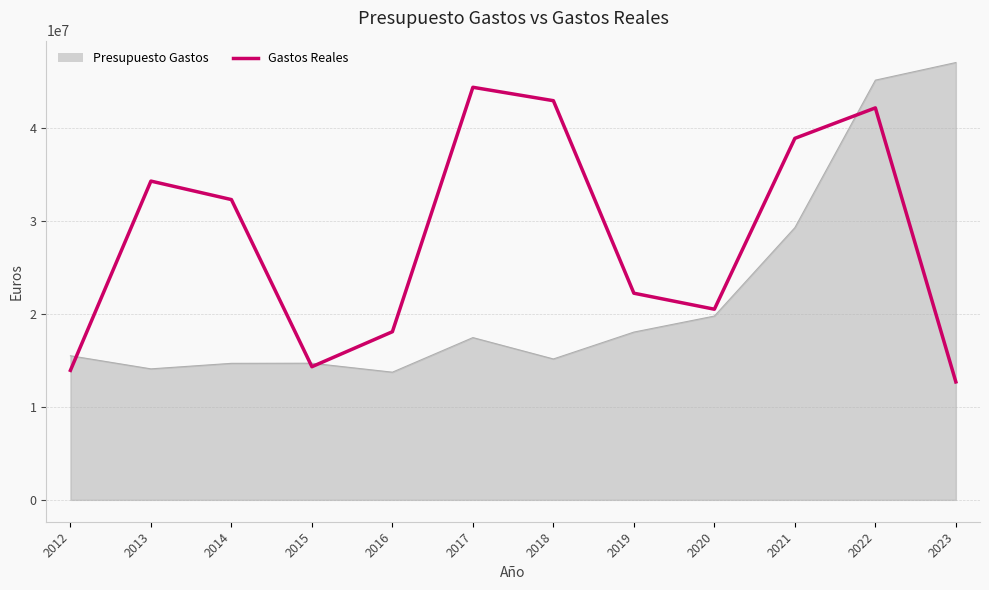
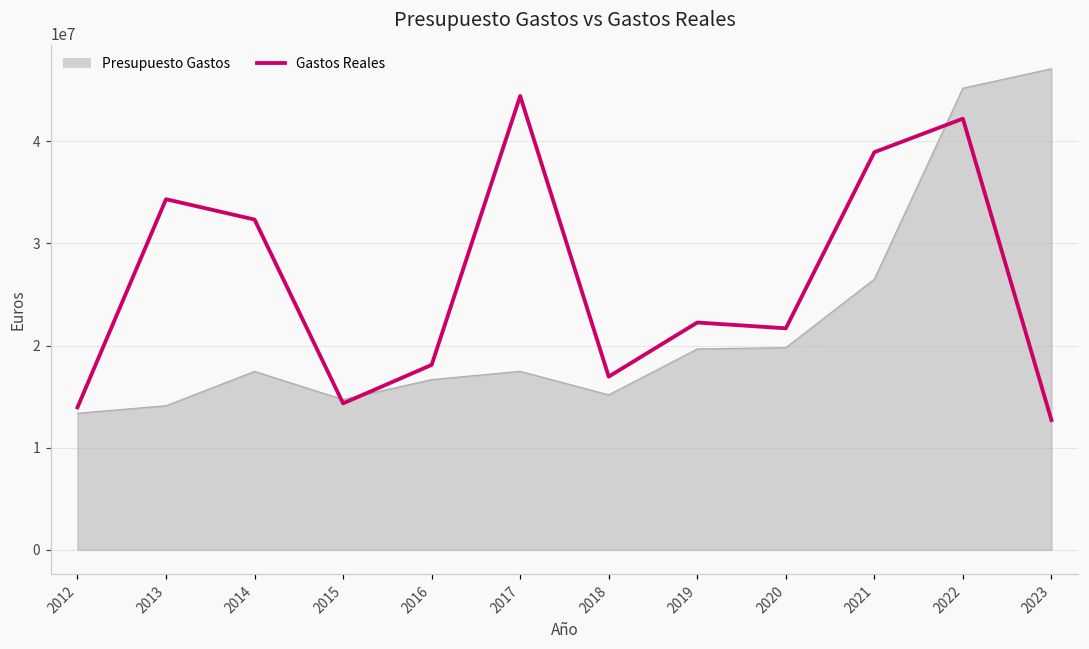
Presupuesto Gastos, 2012: 16000000 -> 13000000
Presupuesto Gastos, 2014: 15000000 -> 17000000
Presupuesto Gastos, 2016: 14000000 -> 17000000
Gastos Reales, 2018: 43000000 -> 17000000
Presupuesto Gastos, 2019: 18000000 -> 20000000
Gastos Reales, 2020: 21000000 -> 22000000
Presupuesto Gastos, 2021: 29000000 -> 27000000
